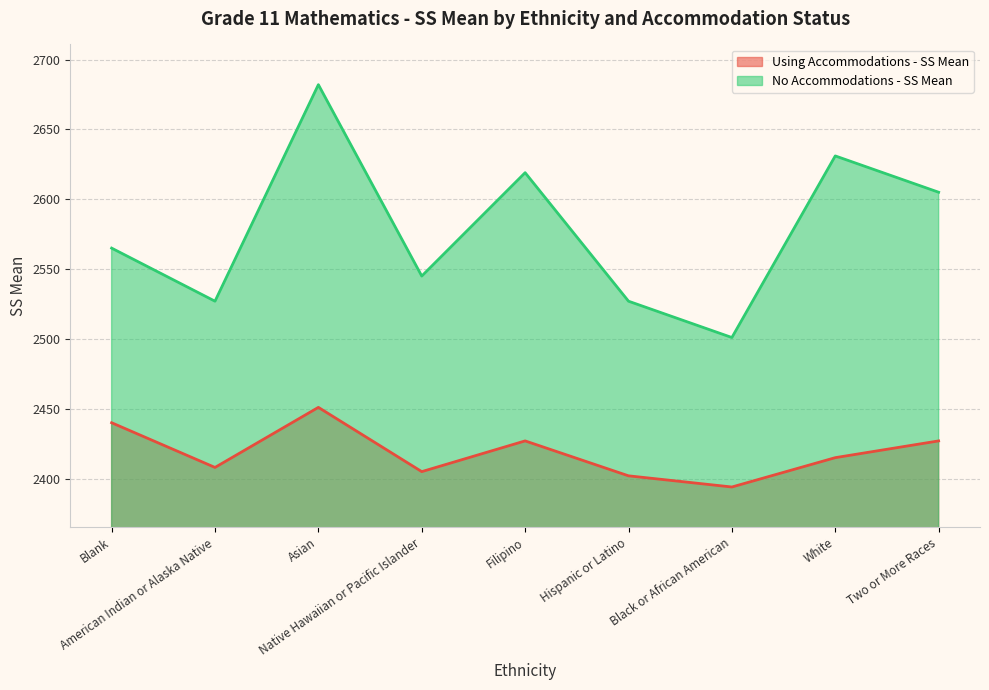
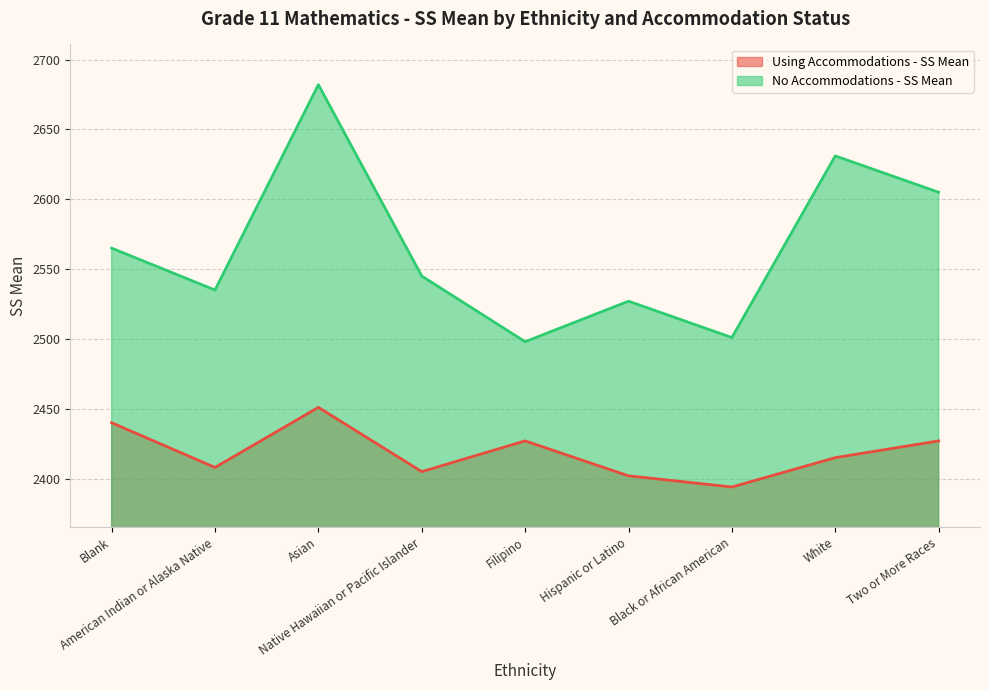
No Accommodations - SS Mean, American Indian or Alaska Native: 2527 -> 2535
No Accommodations - SS Mean, Filipino: 2619 -> 2498
